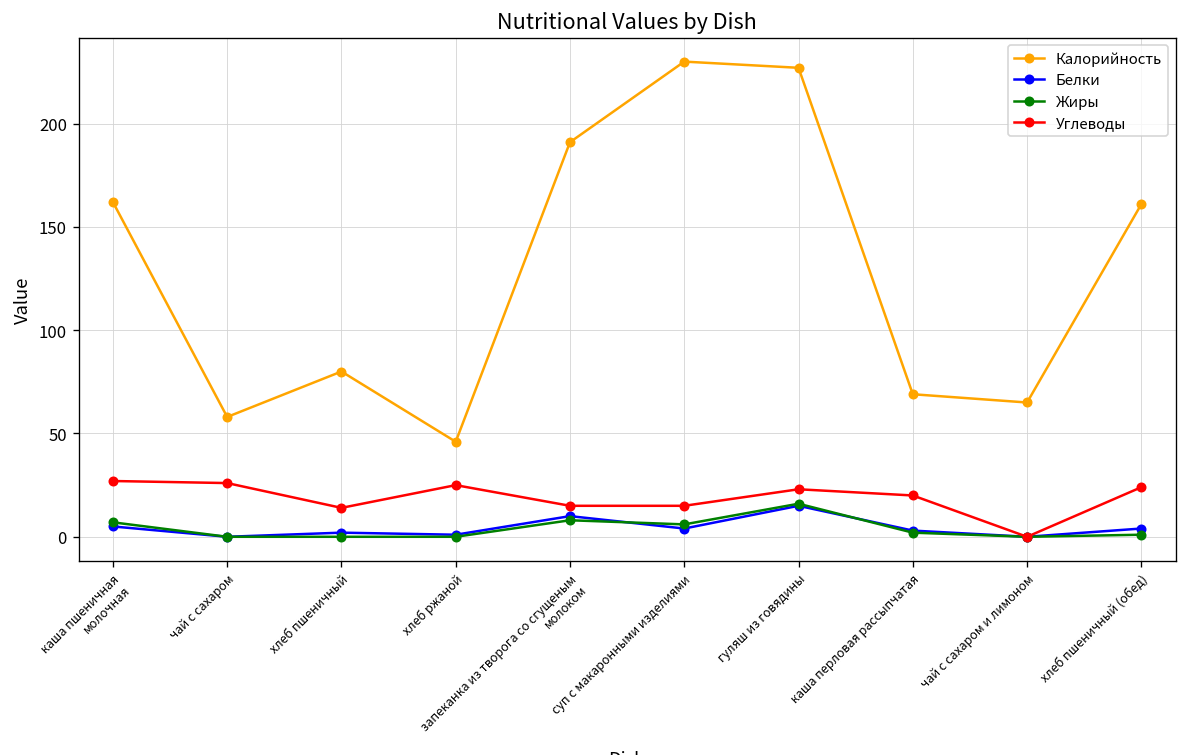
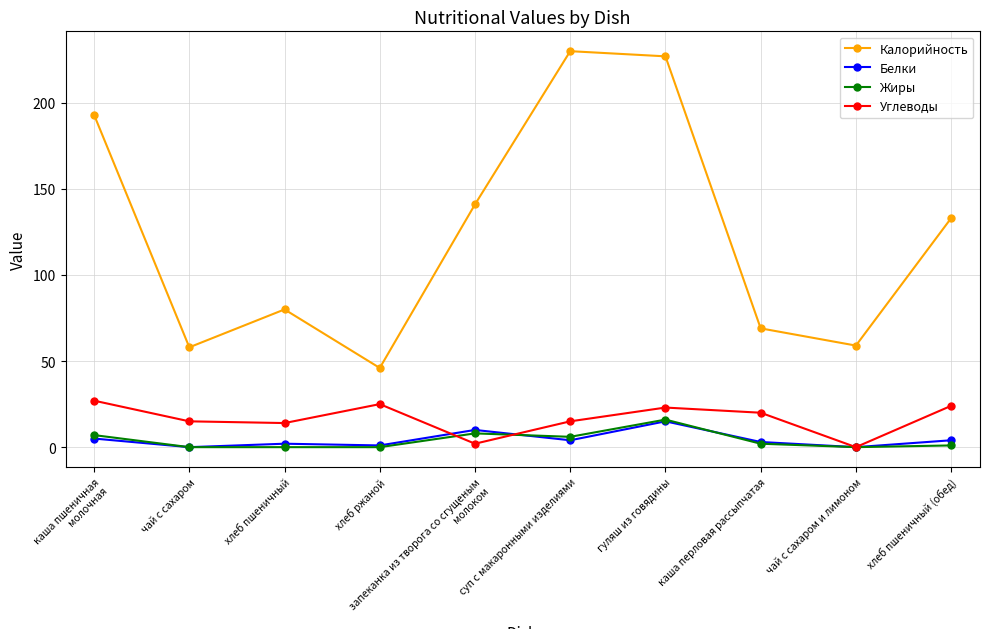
Калорийность, каша пшеничная молочная: 162 -> 193
Углеводы, чай с сахаром: 26 -> 15
Калорийность, запеканка из творога со сгущеным молоком: 191 -> 141
Углеводы, запеканка из творога со сгущеным молоком: 15 -> 2
Калорийность, чай с сахаром и лимоном: 65 -> 59
Калорийность, хлеб пшеничный (обед): 161 -> 133
